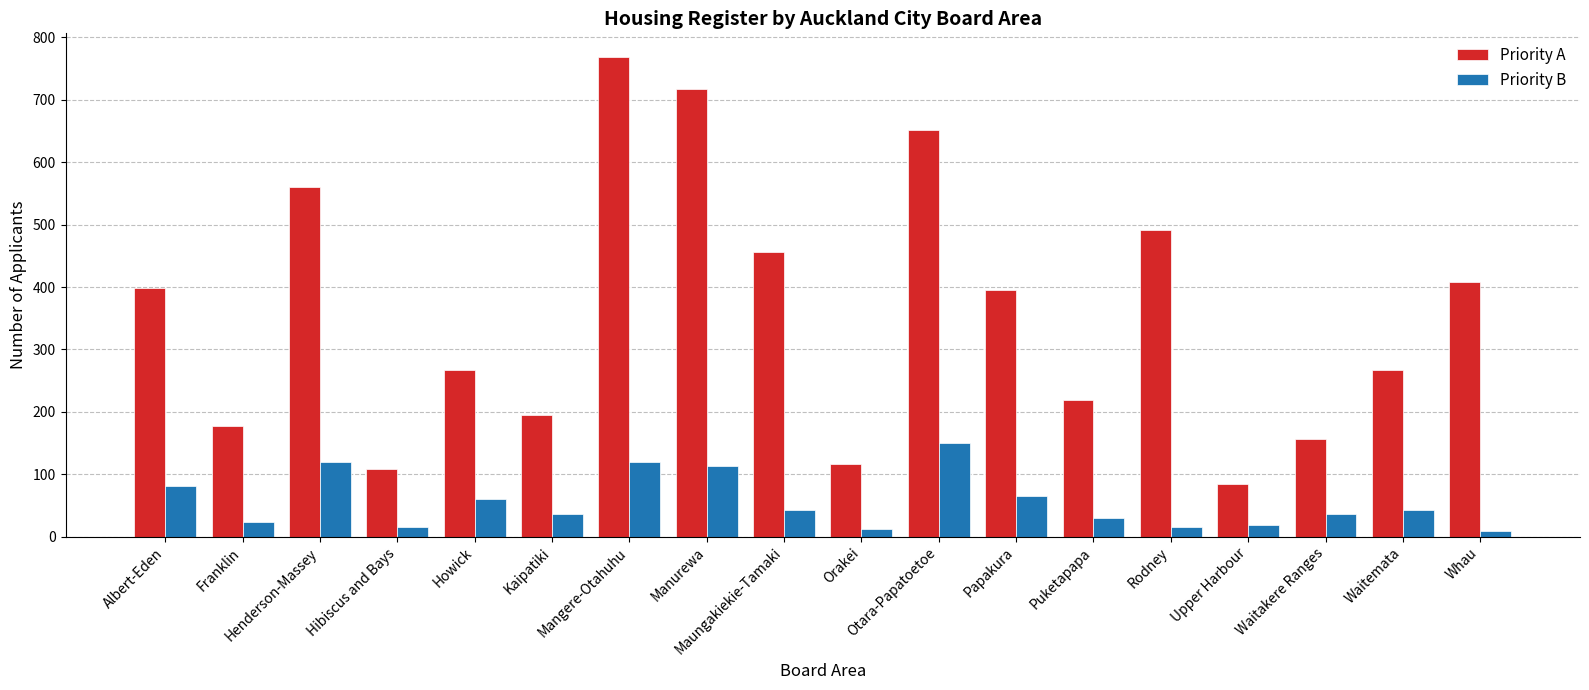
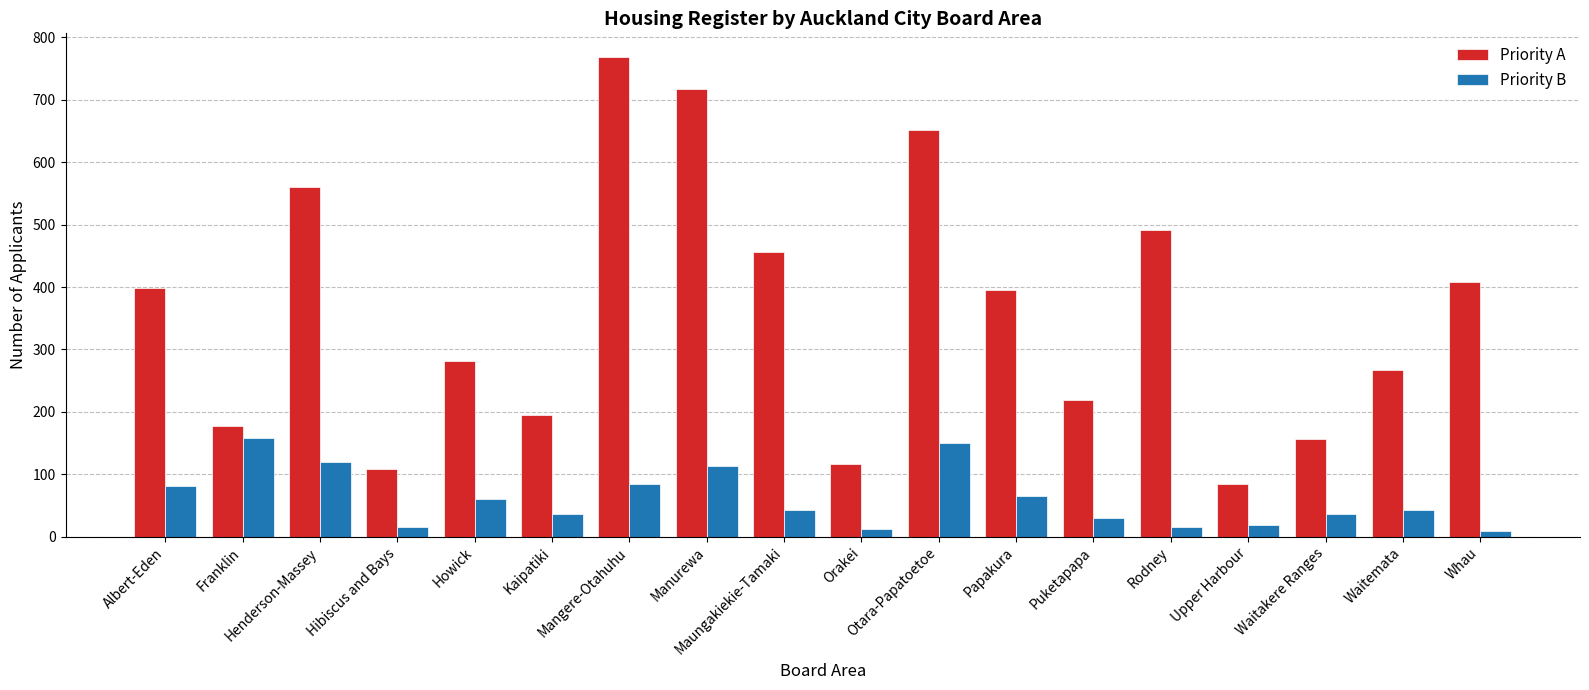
Priority B, Franklin: 20 -> 160
Priority A, Howick: 270 -> 280
Priority B, Mangere-Otahuhu: 120 -> 90
